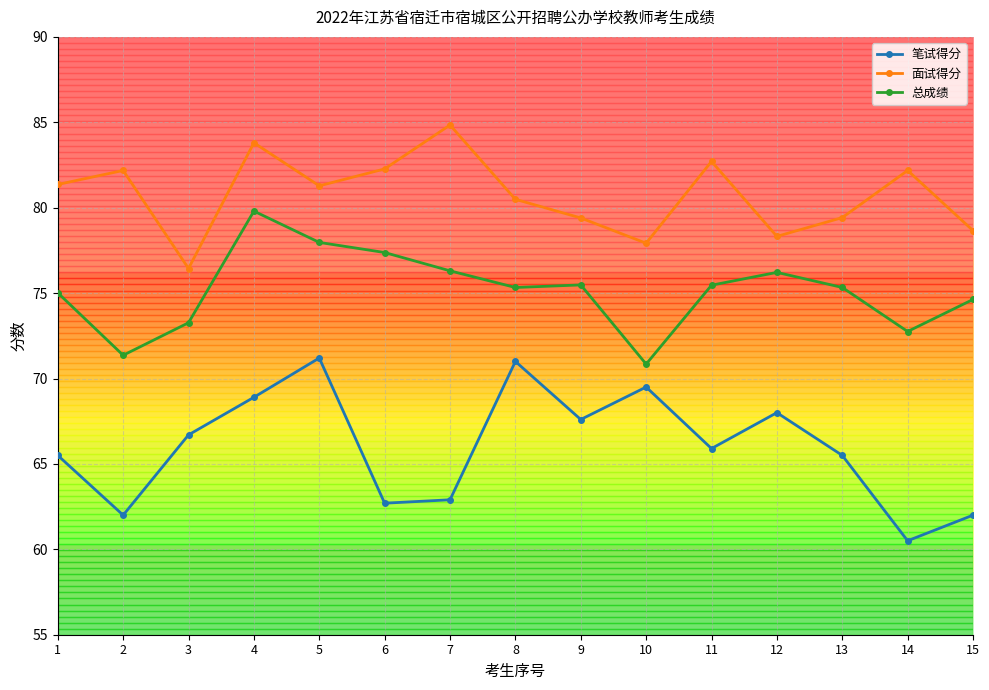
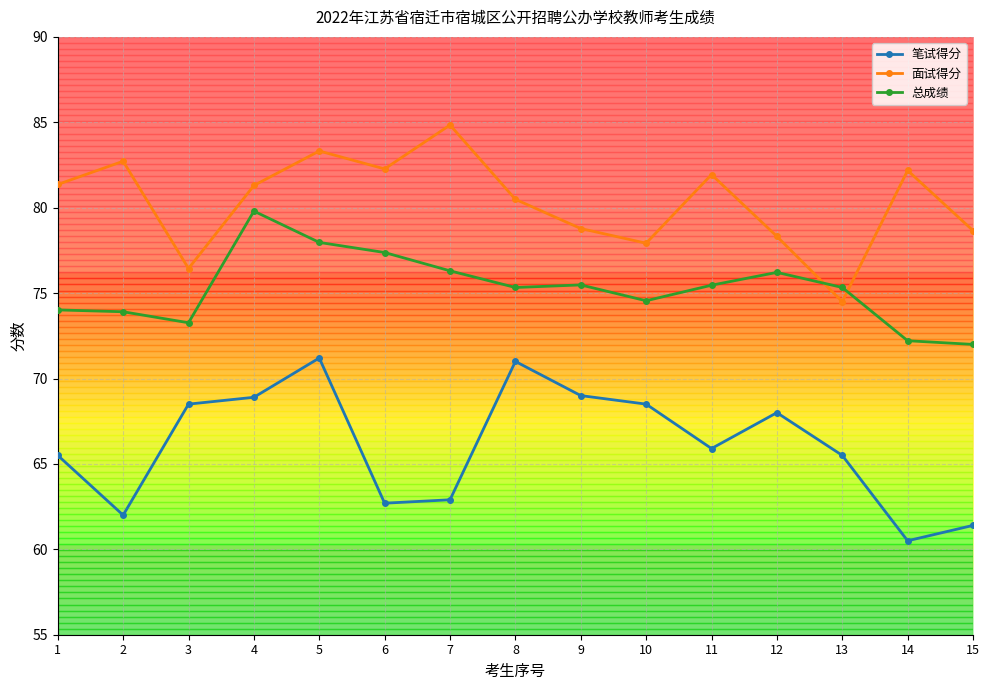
总成绩, 1: 75.0 -> 74.0
面试得分, 2: 82.2 -> 82.7
总成绩, 2: 71.4 -> 73.9
笔试得分, 3: 66.7 -> 68.5
面试得分, 4: 83.8 -> 81.3
面试得分, 5: 81.3 -> 83.3
笔试得分, 9: 67.6 -> 69.0
面试得分, 9: 79.4 -> 78.8
笔试得分, 10: 69.5 -> 68.5
总成绩, 10: 70.8 -> 74.6
面试得分, 11: 82.7 -> 81.9
面试得分, 13: 79.4 -> 74.5
总成绩, 14: 72.8 -> 72.2
笔试得分, 15: 62.0 -> 61.4
总成绩, 15: 74.6 -> 72.0
